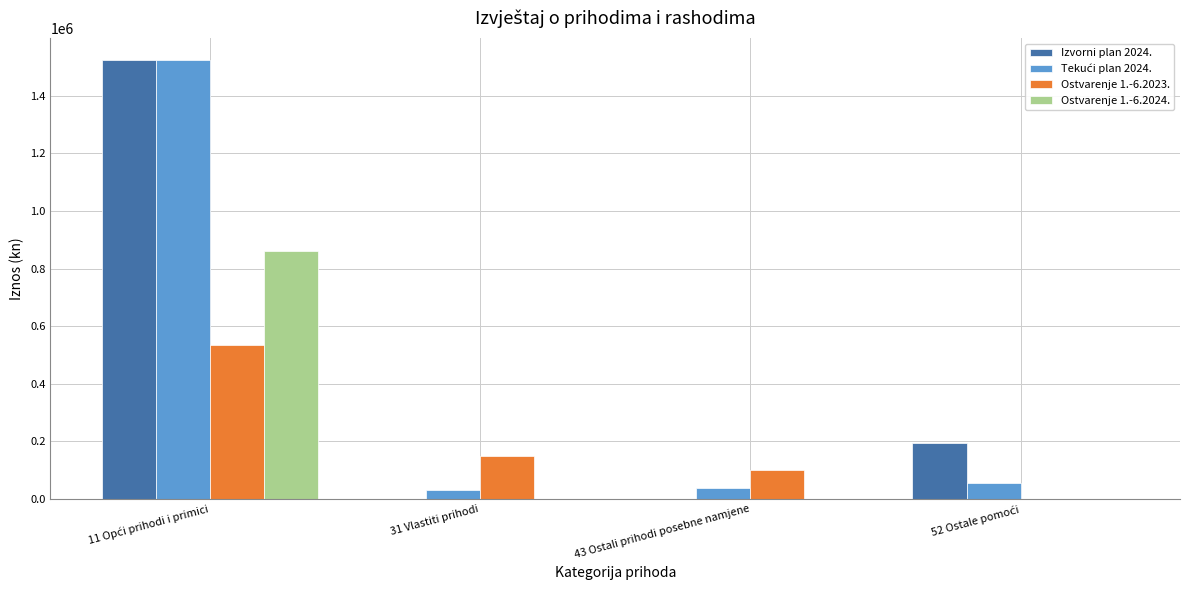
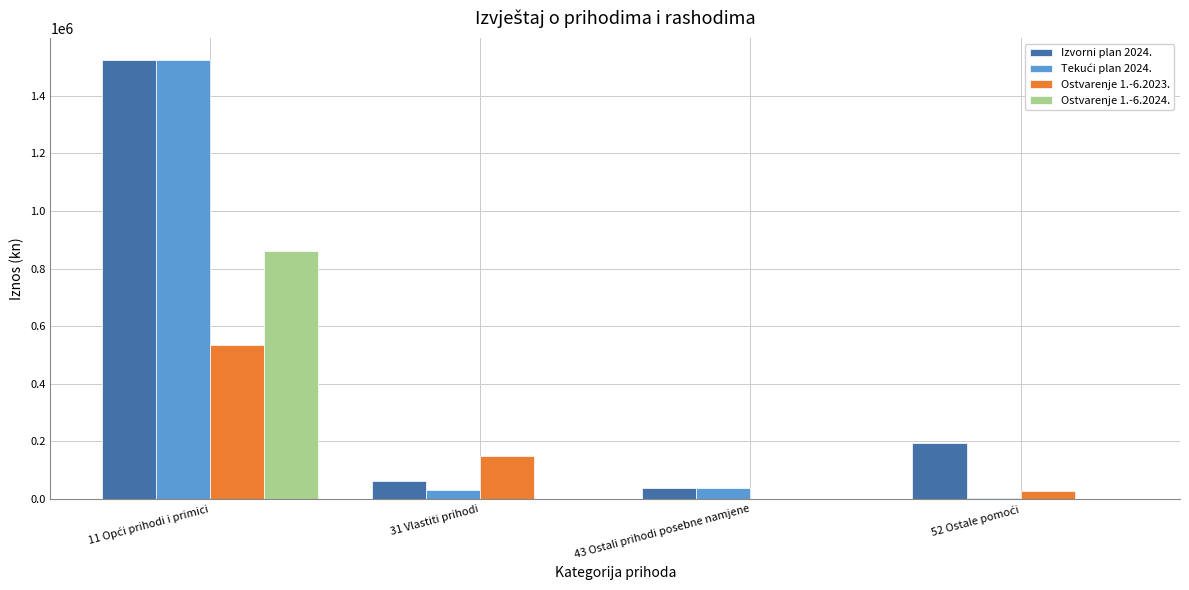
Izvorni plan 2024., 31 Vlastiti prihodi: 0 -> 60000
Izvorni plan 2024., 43 Ostali prihodi posebne namjene: 0 -> 40000
Ostvarenje 1.-6.2023., 43 Ostali prihodi posebne namjene: 100000 -> 0
Tekući plan 2024., 52 Ostale pomoći: 50000 -> 10000
Ostvarenje 1.-6.2023., 52 Ostale pomoći: 0 -> 30000
